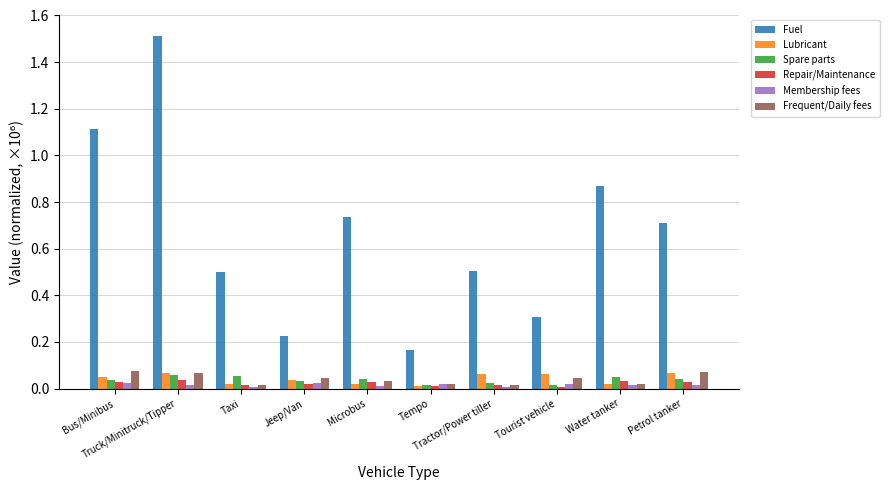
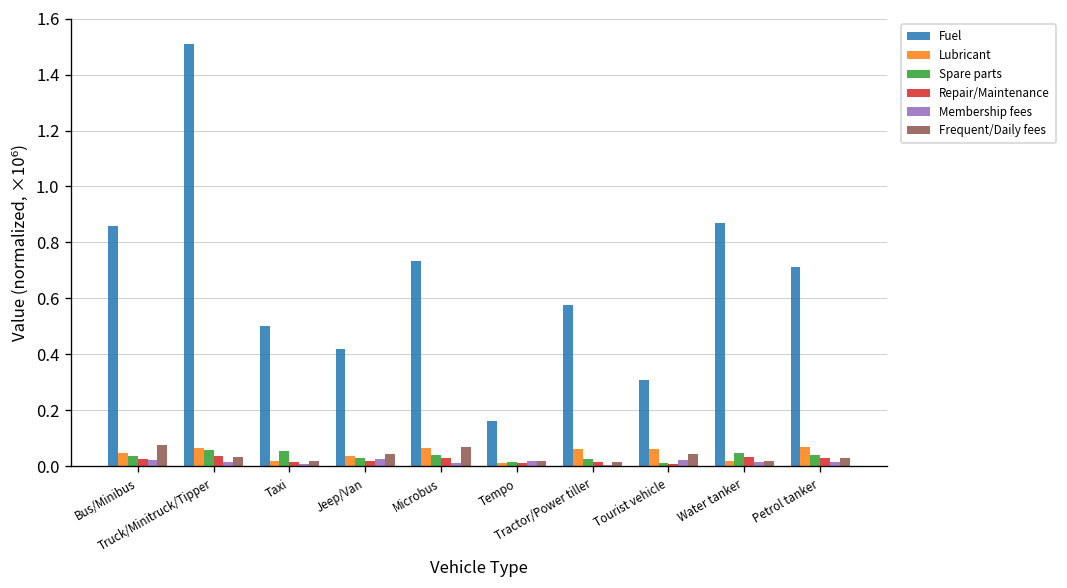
Fuel, Bus/Minibus: 1.11 -> 0.86
Frequent/Daily fees, Truck/Minitruck/Tipper: 0.07 -> 0.03
Fuel, Jeep/Van: 0.22 -> 0.42
Lubricant, Microbus: 0.02 -> 0.06
Frequent/Daily fees, Microbus: 0.03 -> 0.07
Fuel, Tractor/Power tiller: 0.51 -> 0.58
Frequent/Daily fees, Petrol tanker: 0.07 -> 0.03
